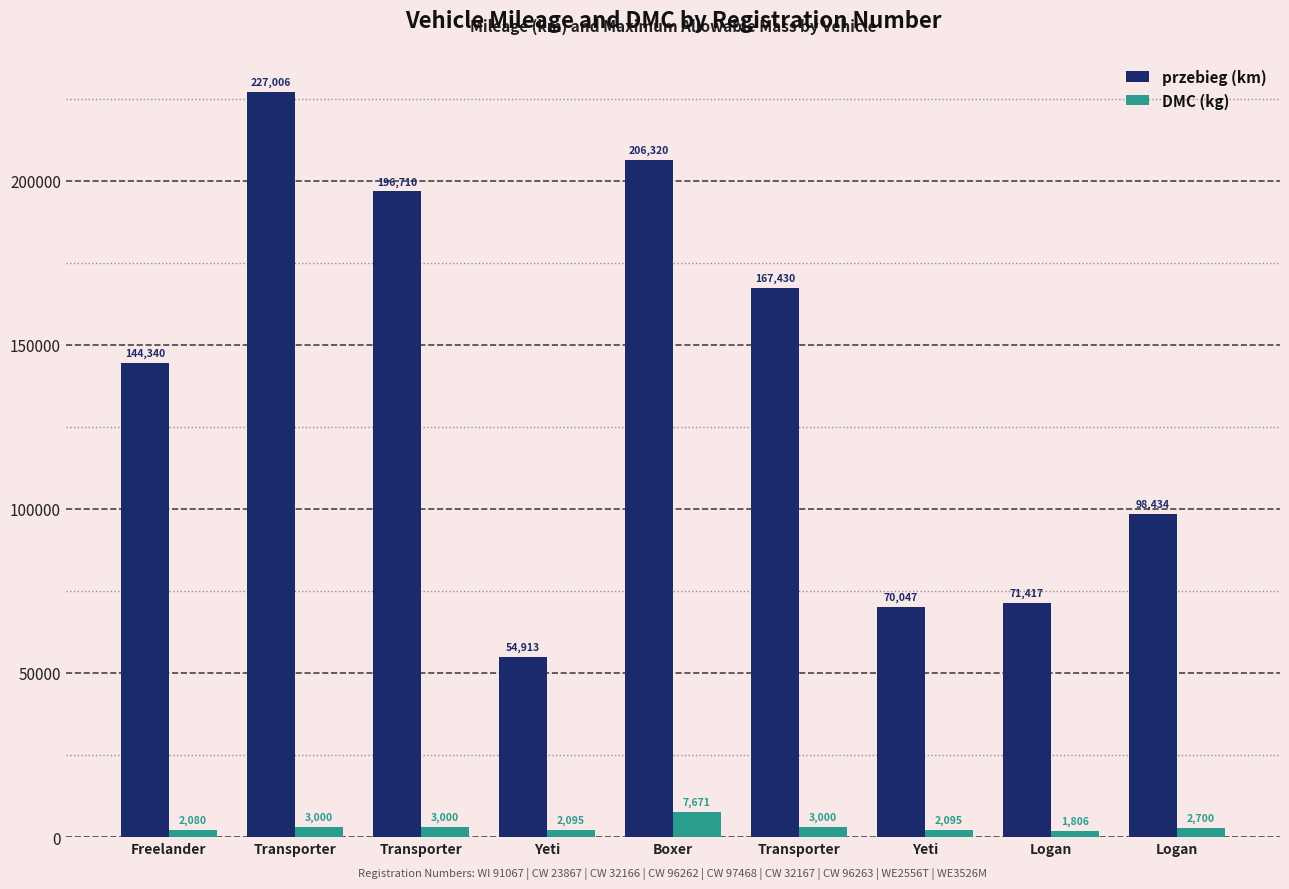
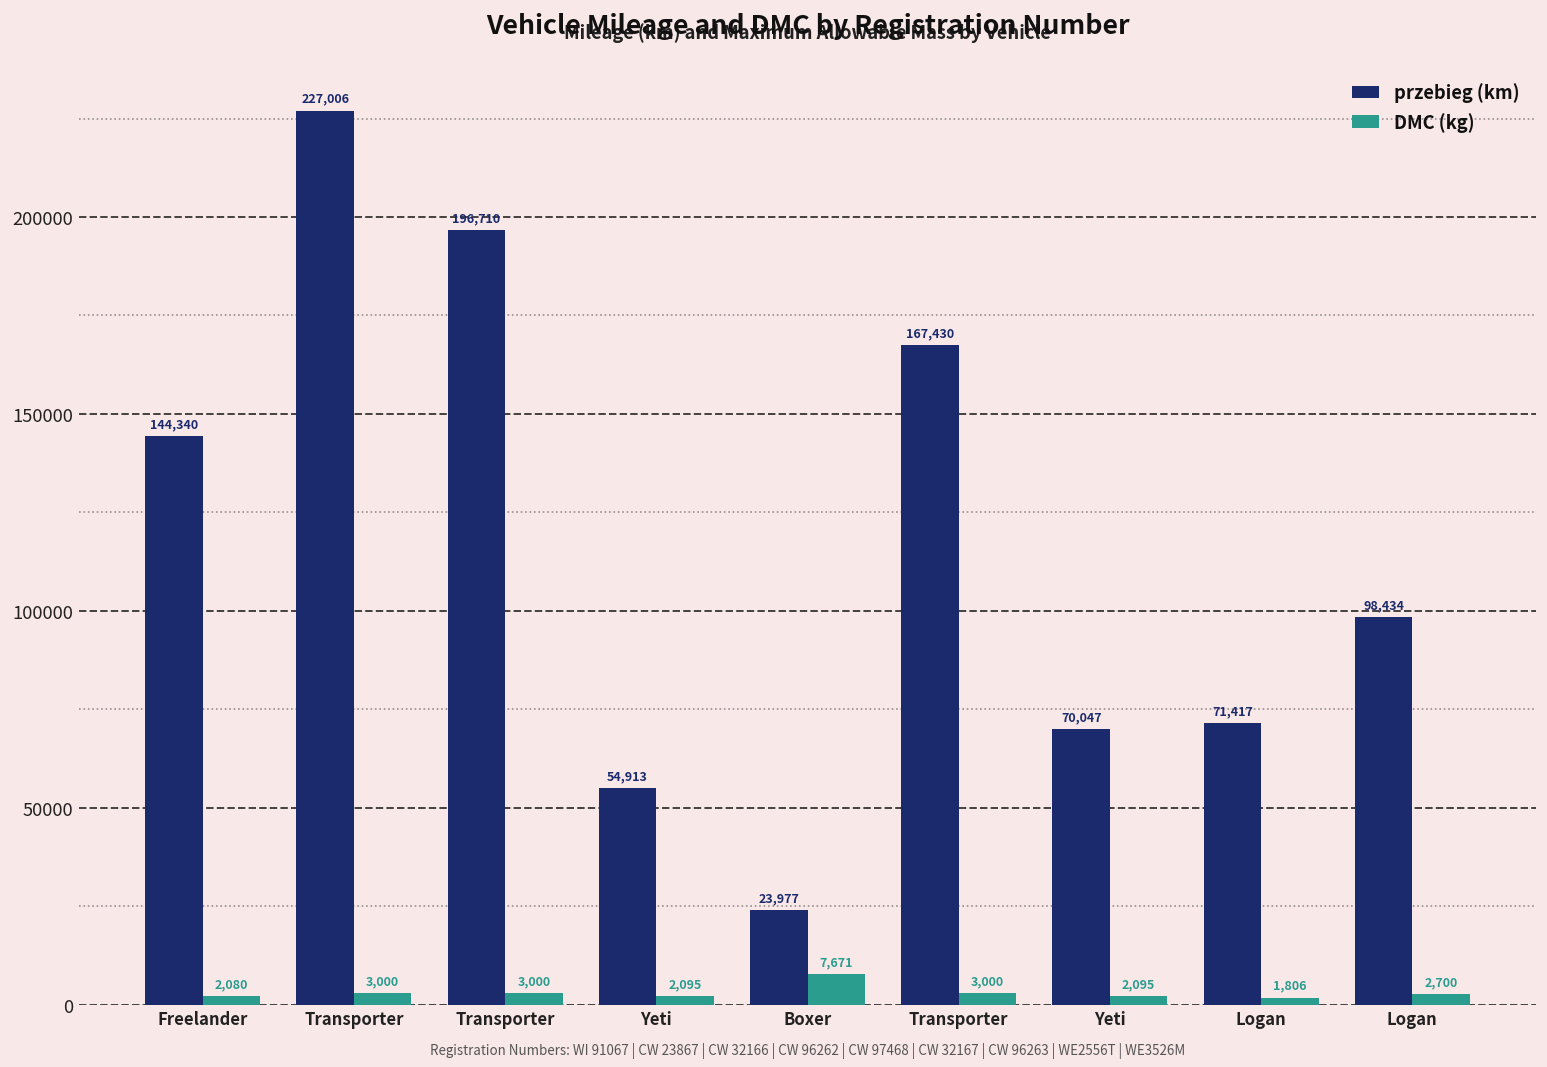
przebieg (km), Boxer: 206,320 -> 23,977
